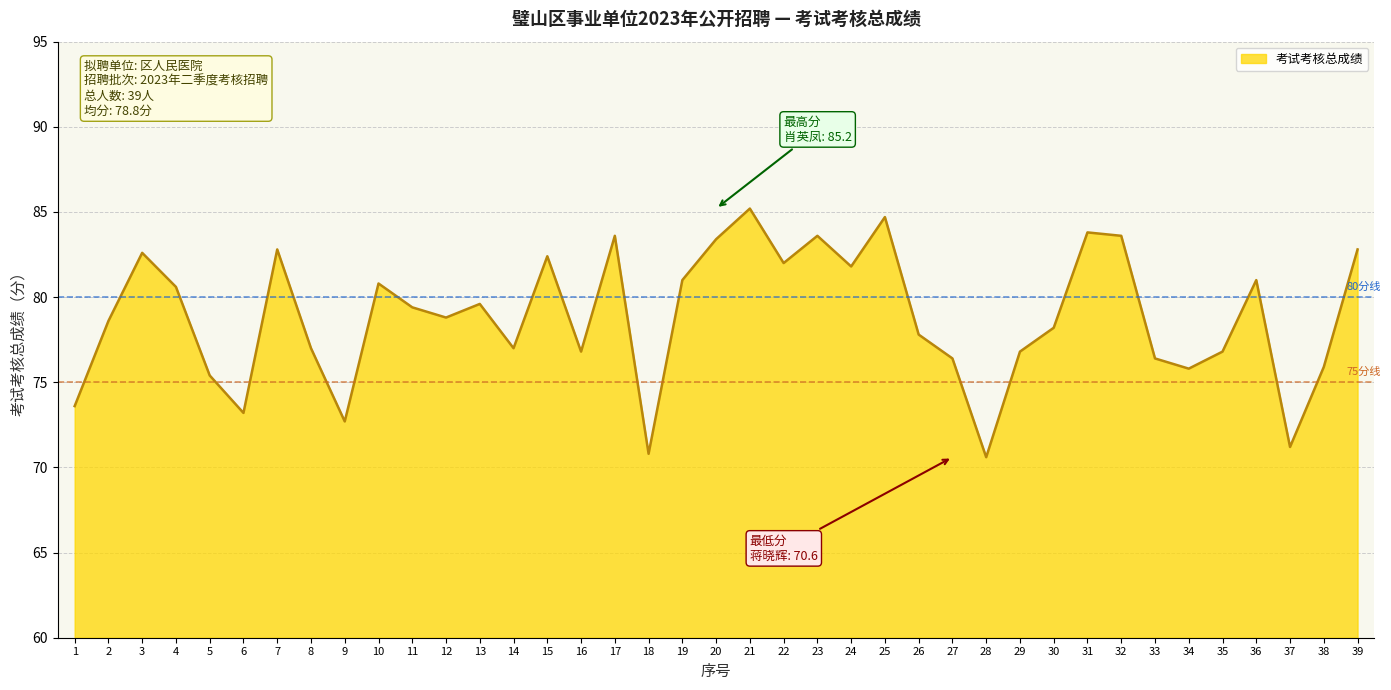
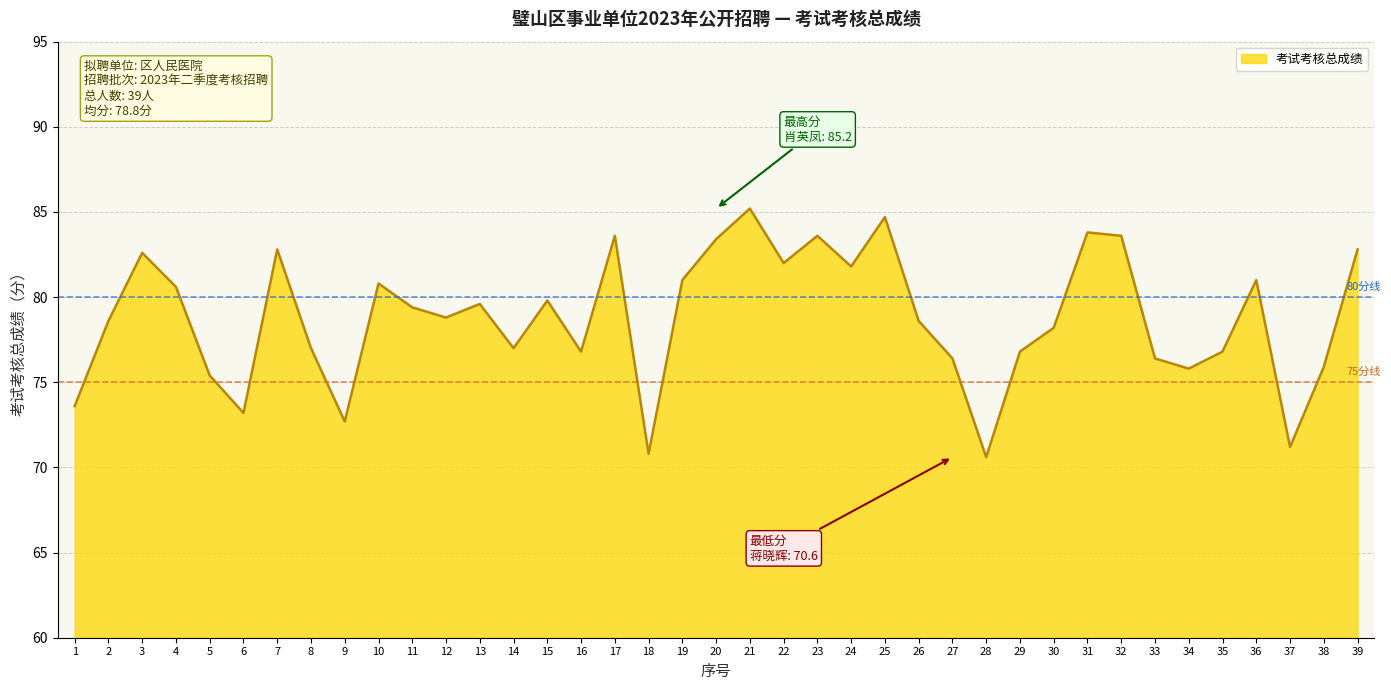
15: 82.4 -> 79.8
26: 77.8 -> 78.6
